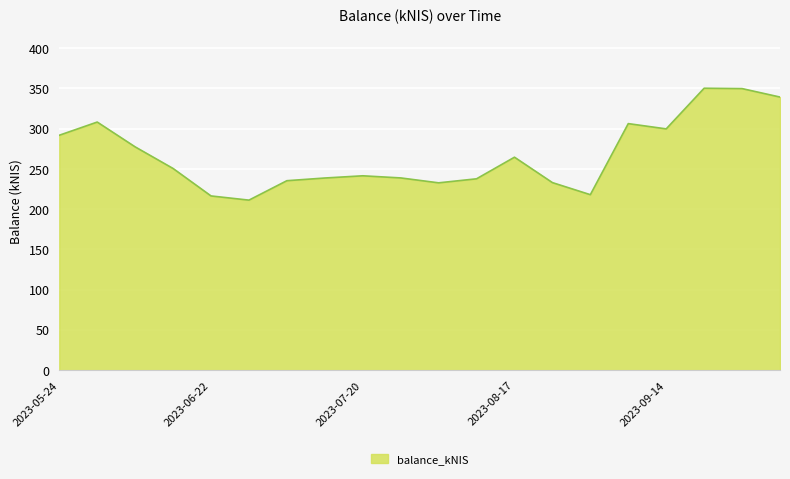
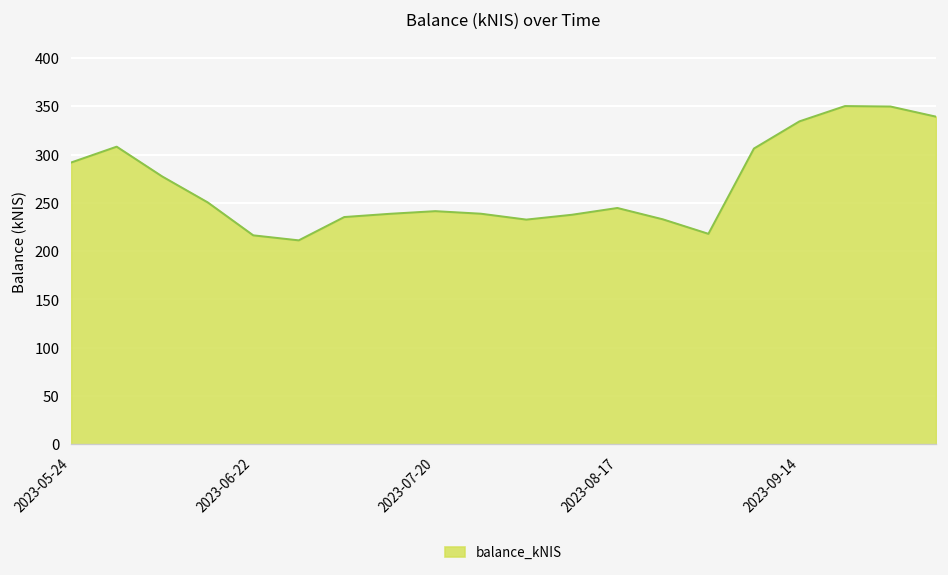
2023-08-17: 260 -> 240
2023-09-14: 300 -> 330
